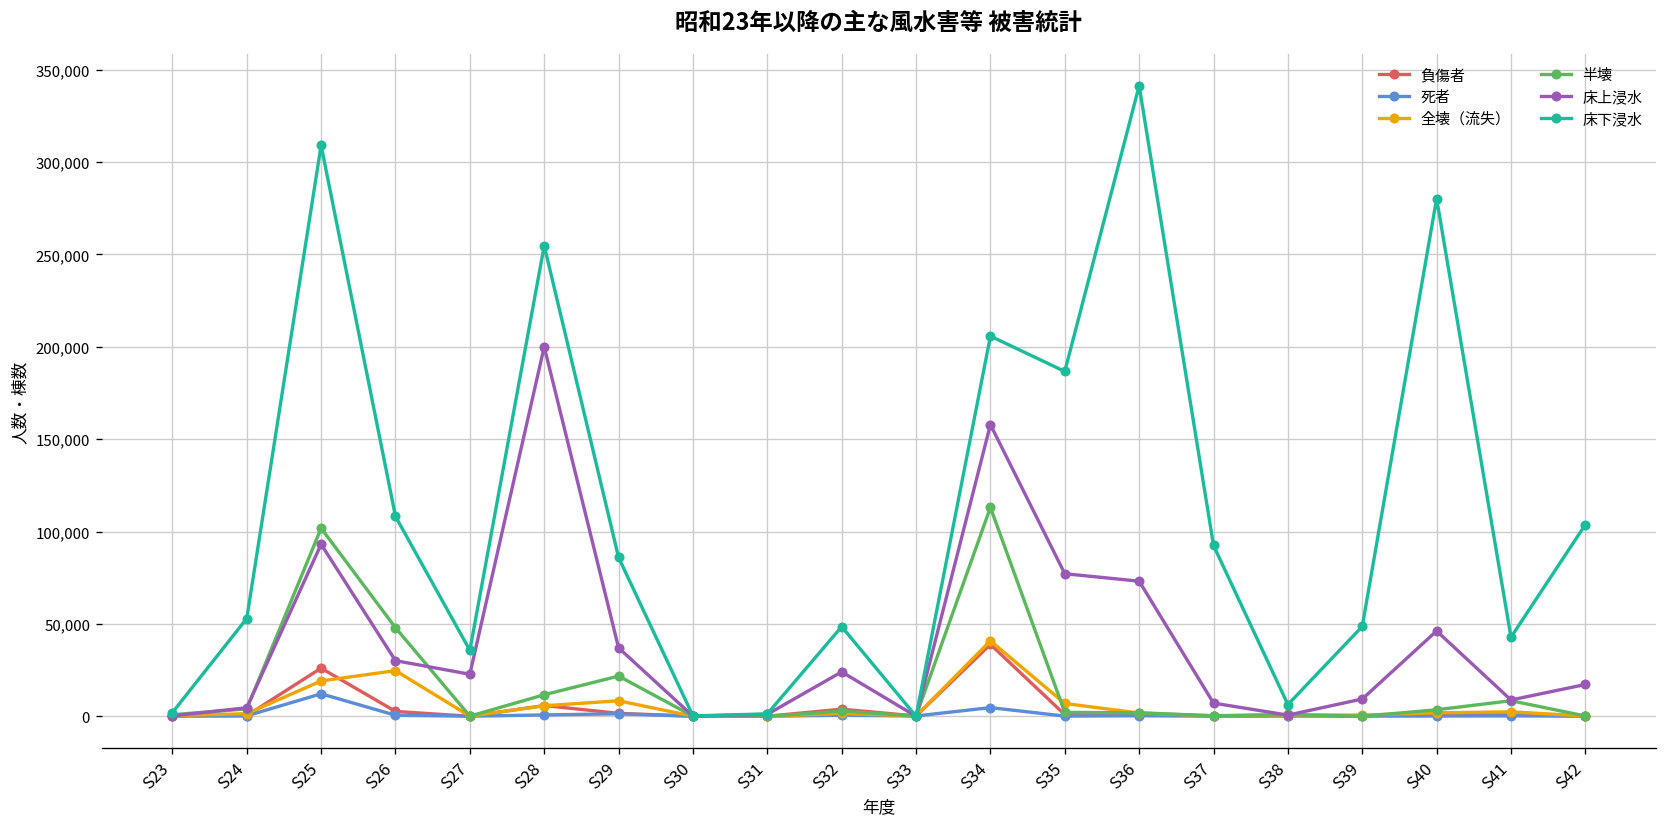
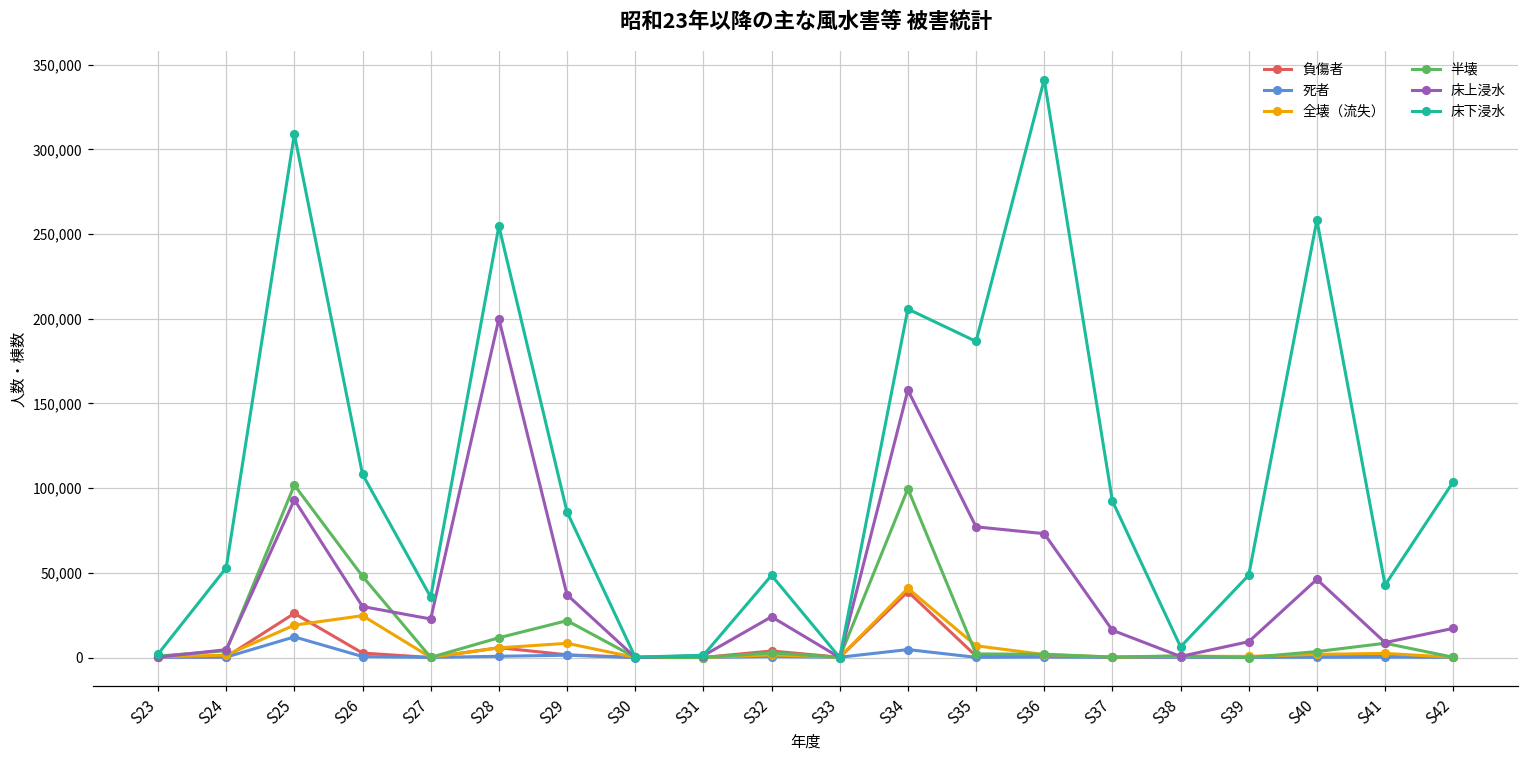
半壊, S34: 113,000 -> 100,000
床上浸水, S37: 7,000 -> 16,000
床下浸水, S40: 280,000 -> 258,000
